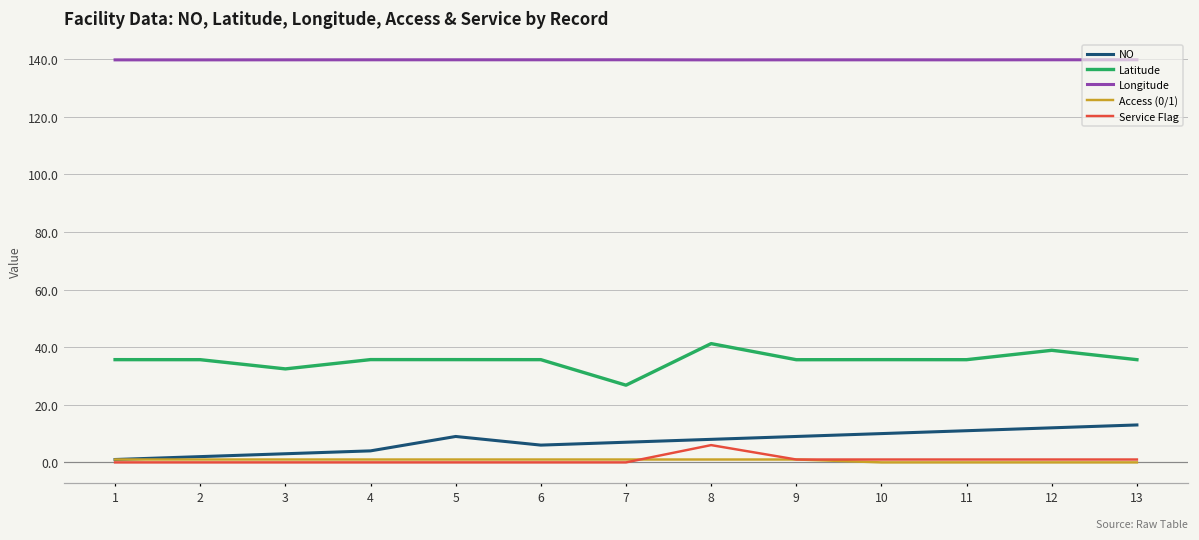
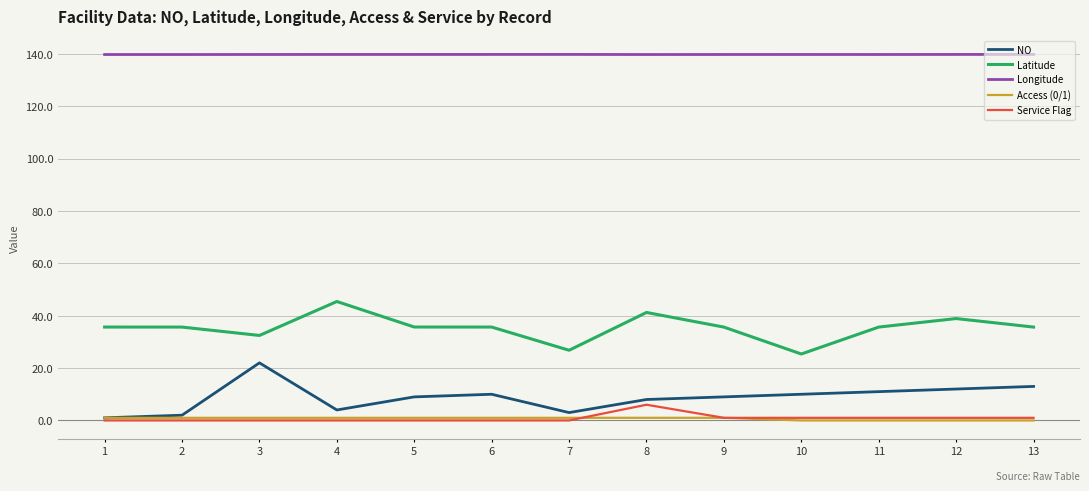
NO, 3: 3 -> 22
Latitude, 4: 36 -> 45
NO, 6: 6 -> 10
NO, 7: 7 -> 3
Latitude, 10: 36 -> 25
